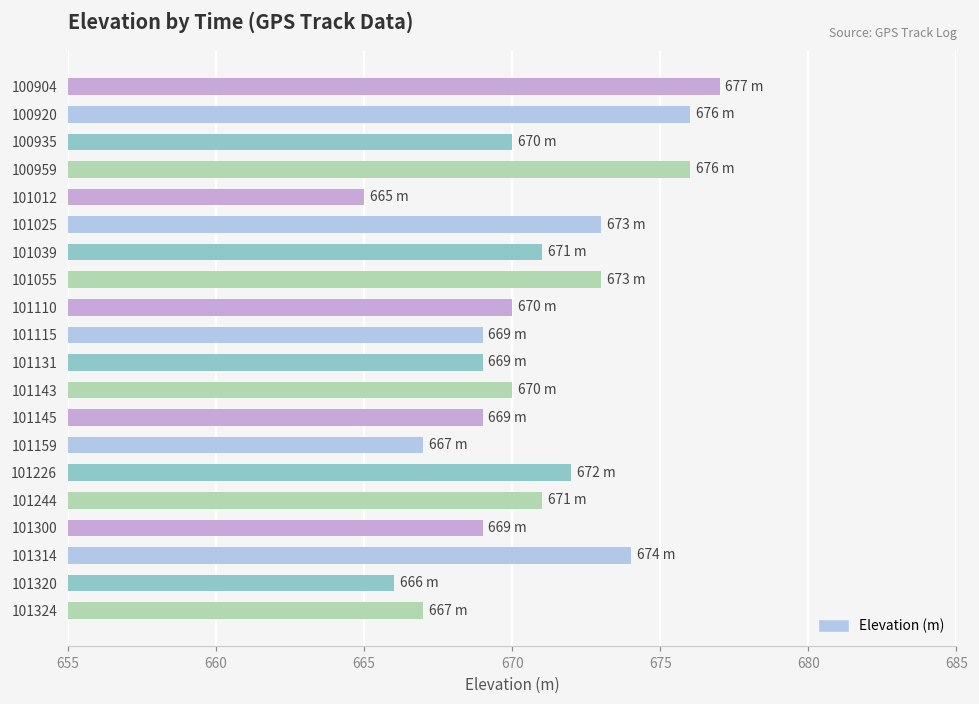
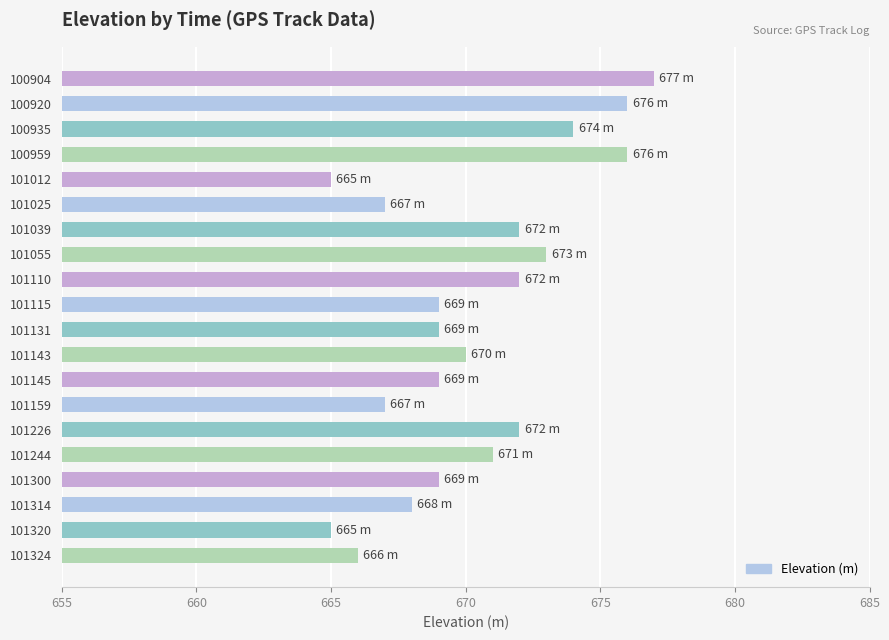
100935: 670 -> 674
101025: 673 -> 667
101039: 671 -> 672
101110: 670 -> 672
101314: 674 -> 668
101320: 666 -> 665
101324: 667 -> 666
